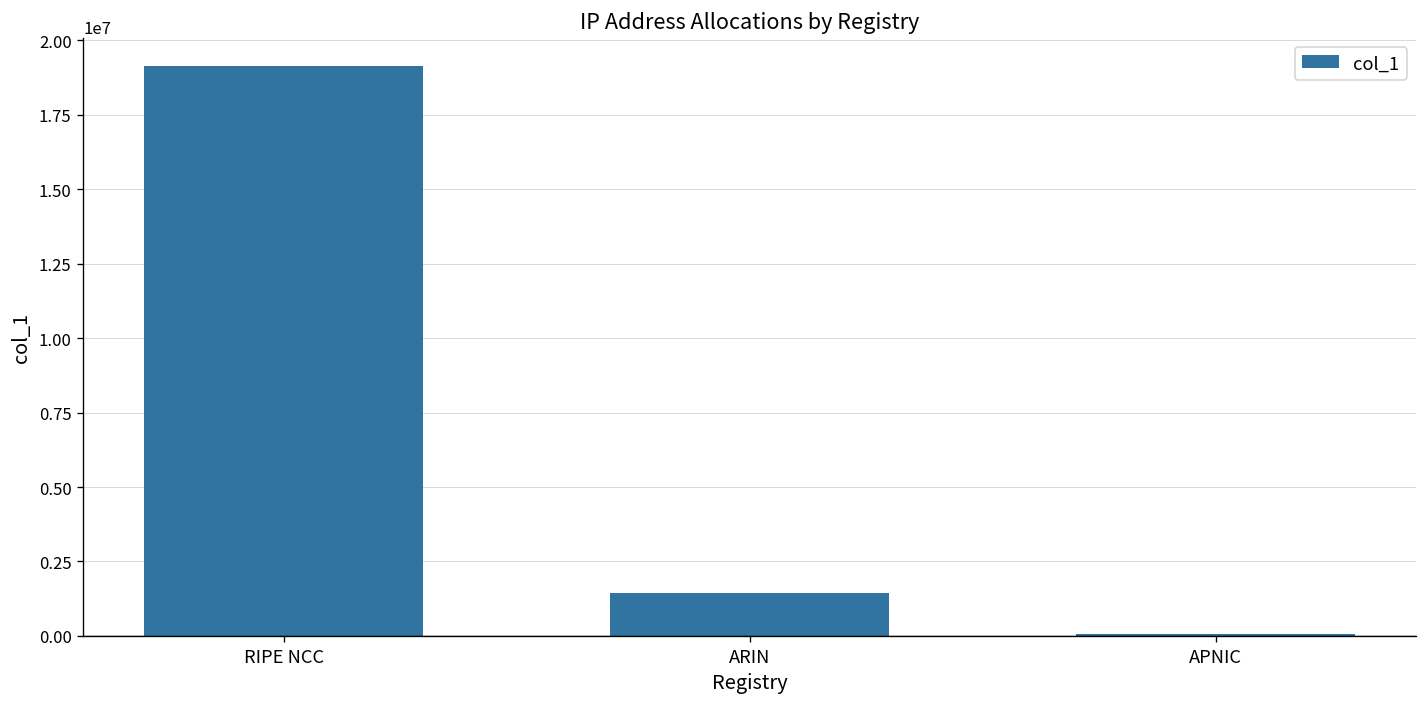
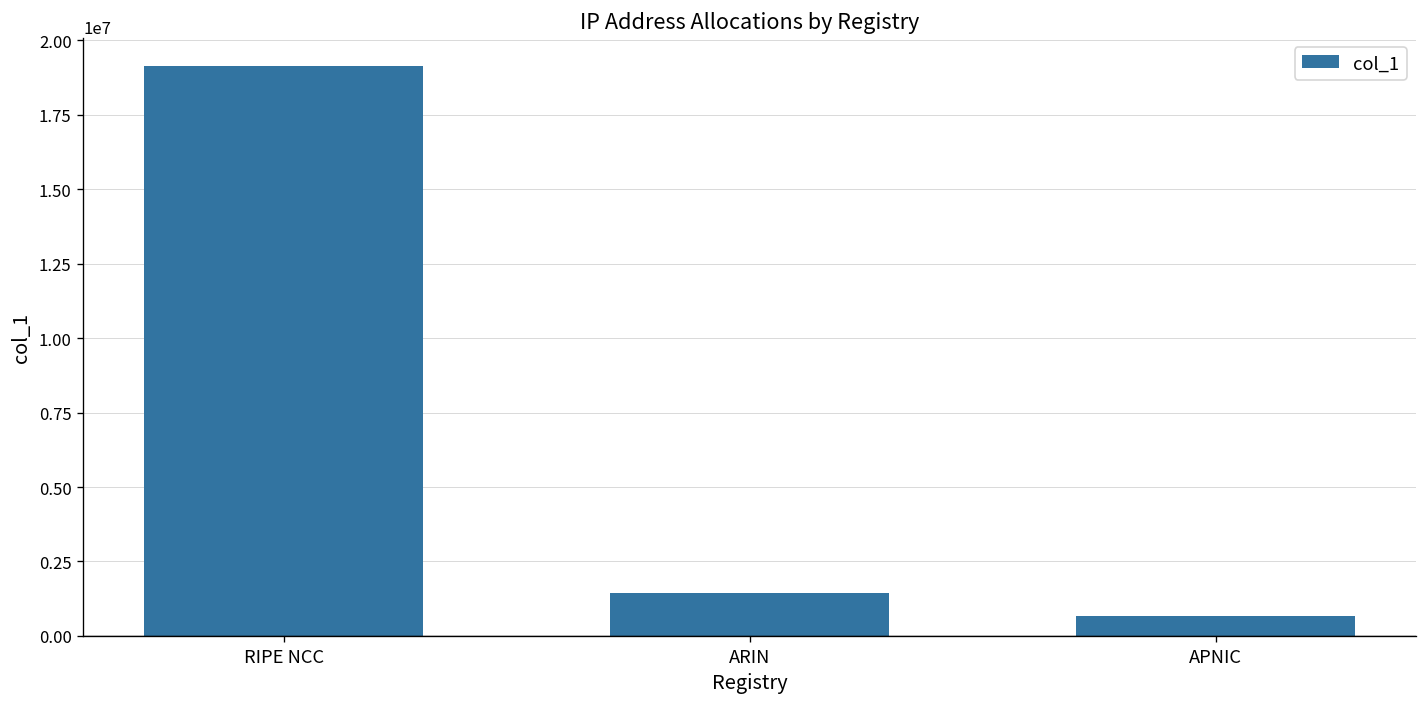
APNIC: 100000 -> 700000
